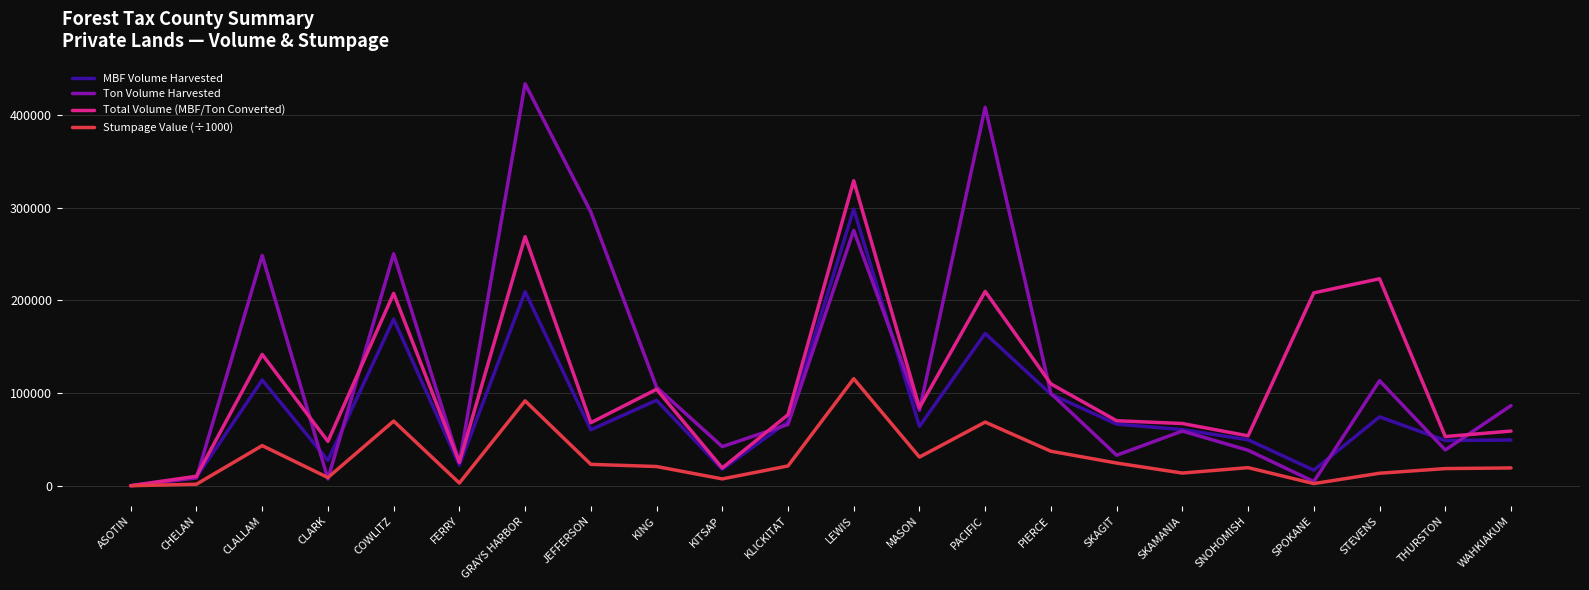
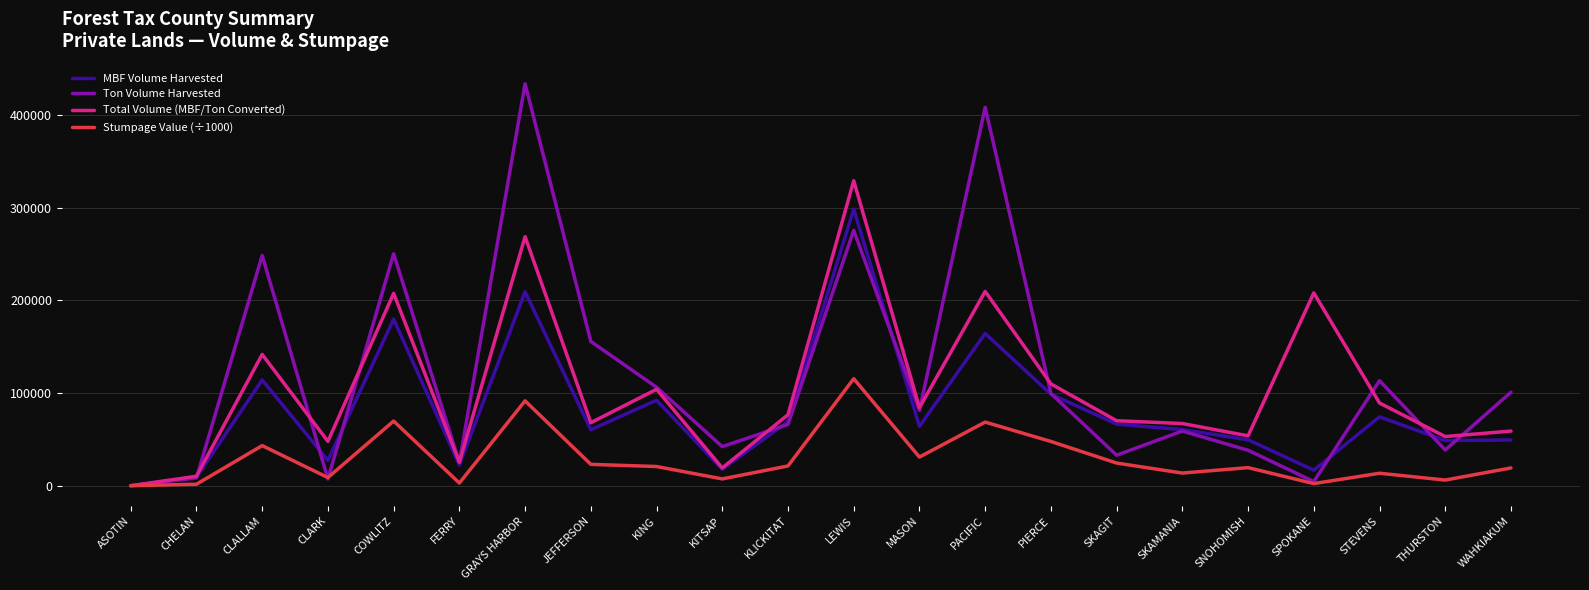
Ton Volume Harvested, JEFFERSON: 300000 -> 160000
Stumpage Value (÷1000), PIERCE: 40000 -> 50000
Total Volume (MBF/Ton Converted), STEVENS: 220000 -> 90000
Stumpage Value (÷1000), THURSTON: 20000 -> 10000
Ton Volume Harvested, WAHKIAKUM: 90000 -> 100000
